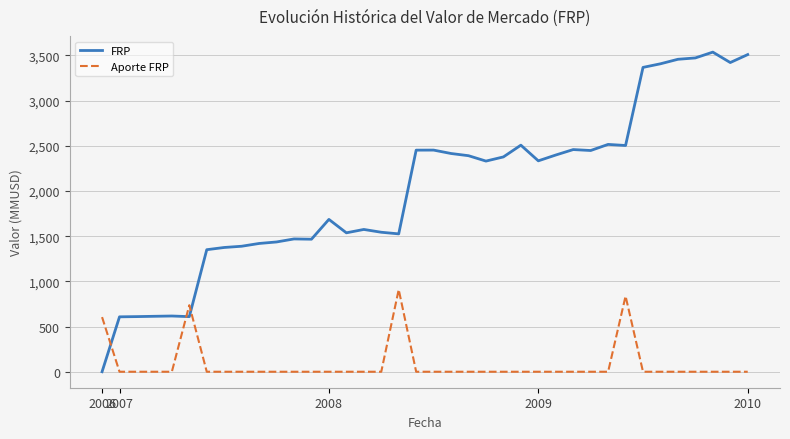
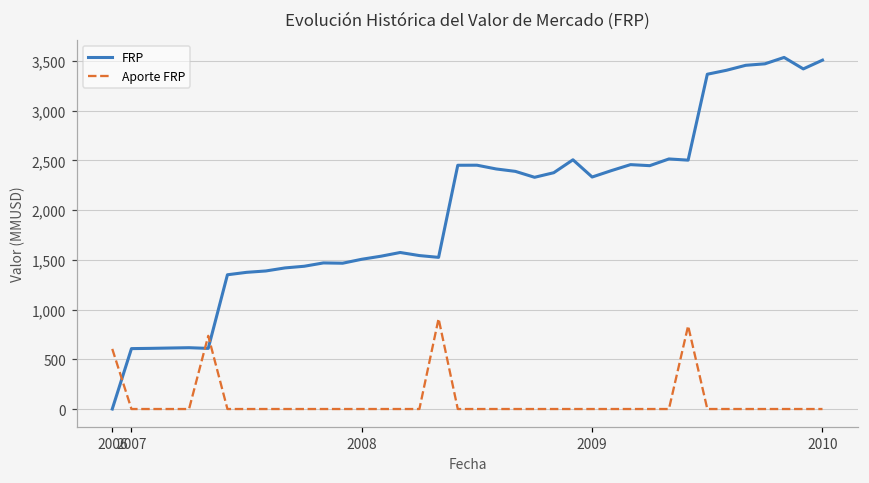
FRP, 2008: 1,700 -> 1,500
